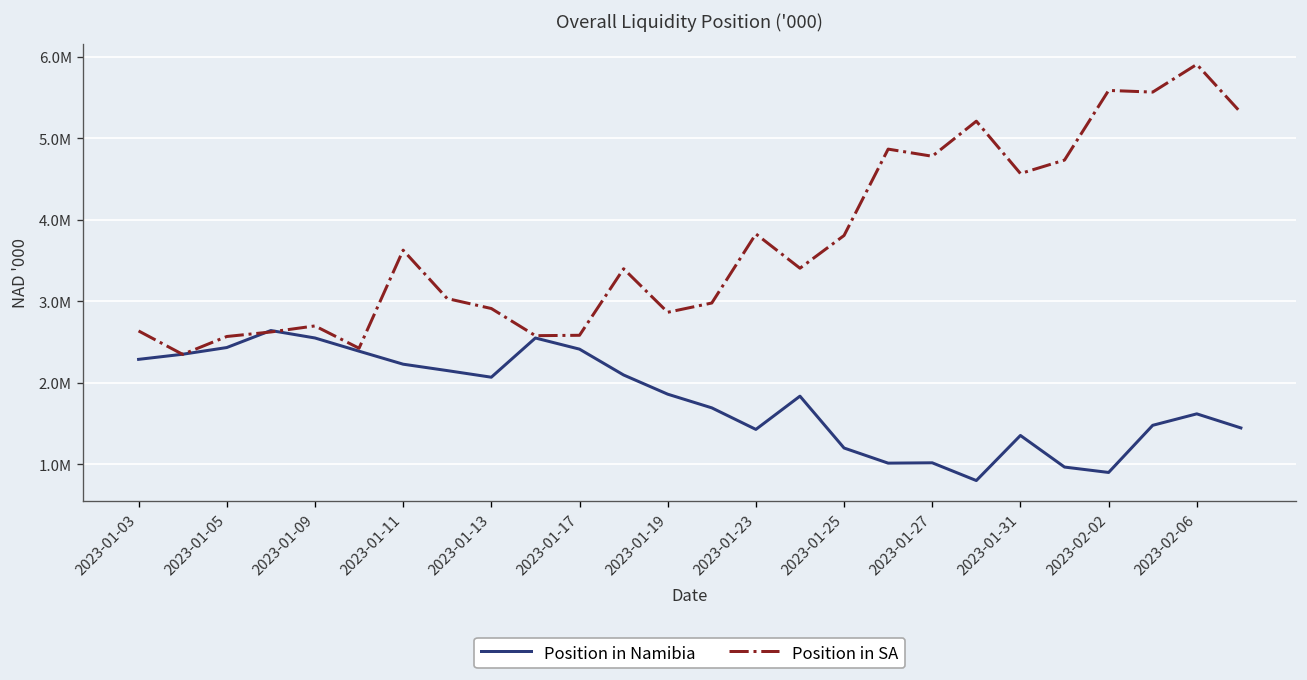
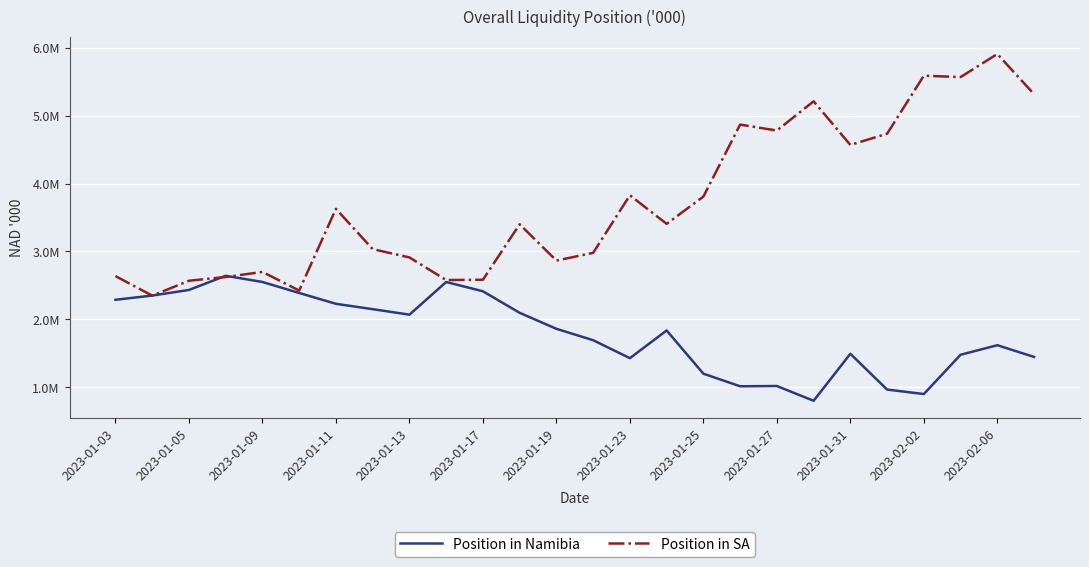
Position in Namibia, 2023-01-31: 1400000 -> 1500000
